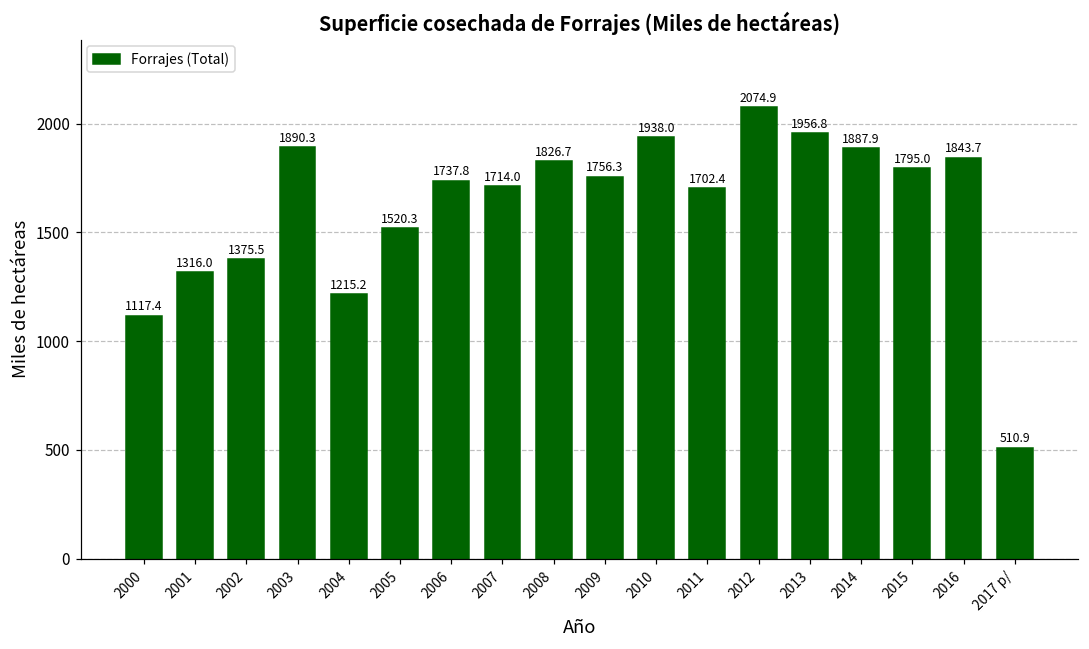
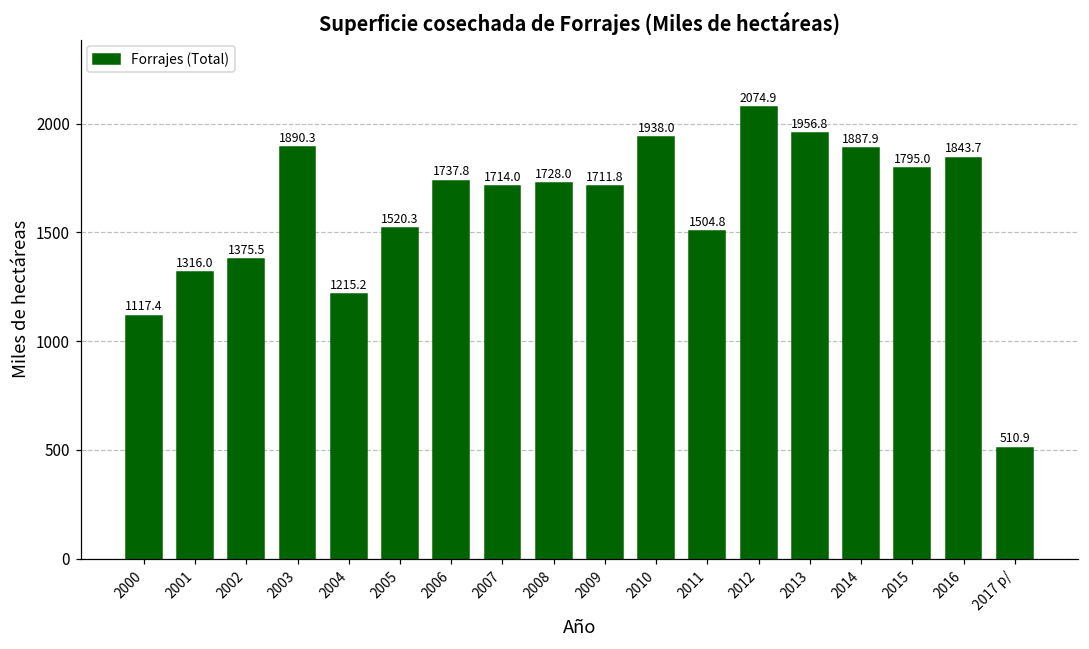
2008: 1826.7 -> 1728.0
2009: 1756.3 -> 1711.8
2011: 1702.4 -> 1504.8
